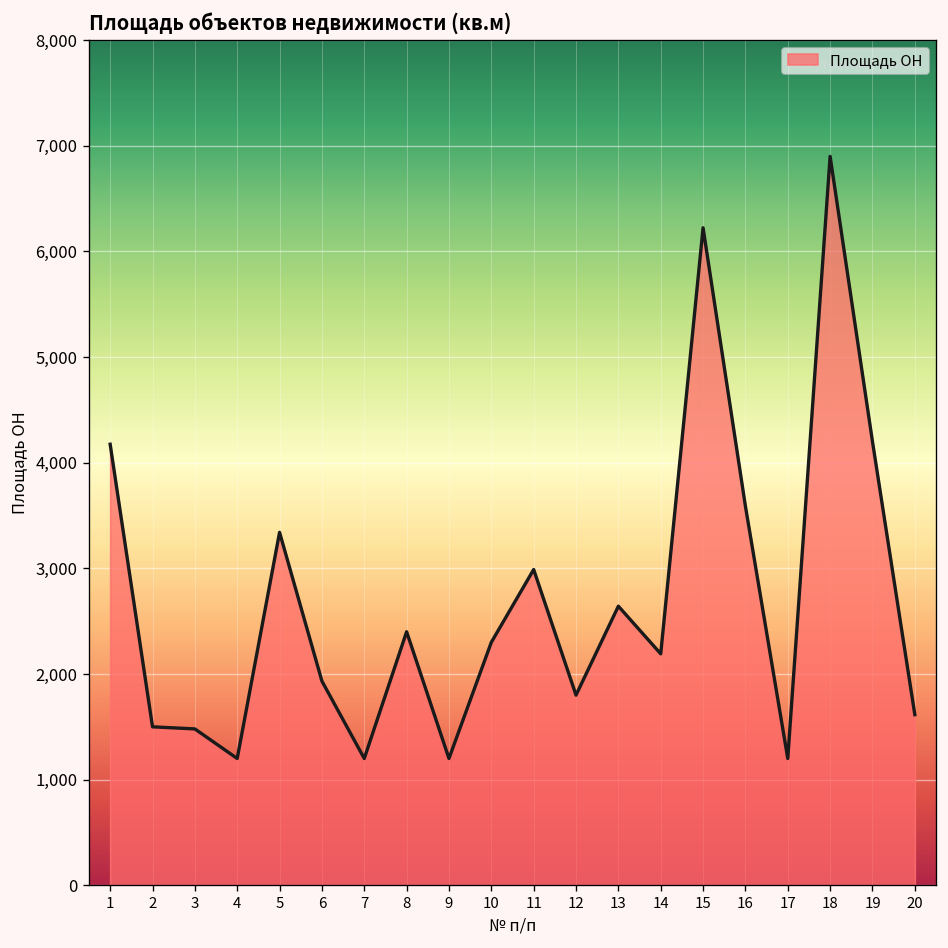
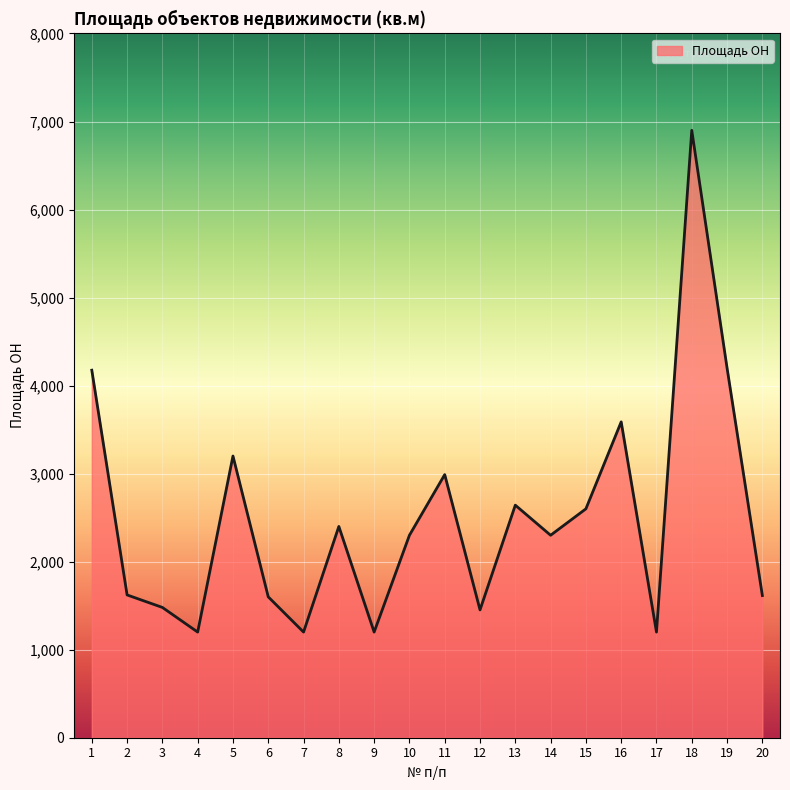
2: 1,500 -> 1,600
5: 3,300 -> 3,200
6: 1,900 -> 1,600
12: 1,800 -> 1,500
14: 2,200 -> 2,300
15: 6,200 -> 2,600
